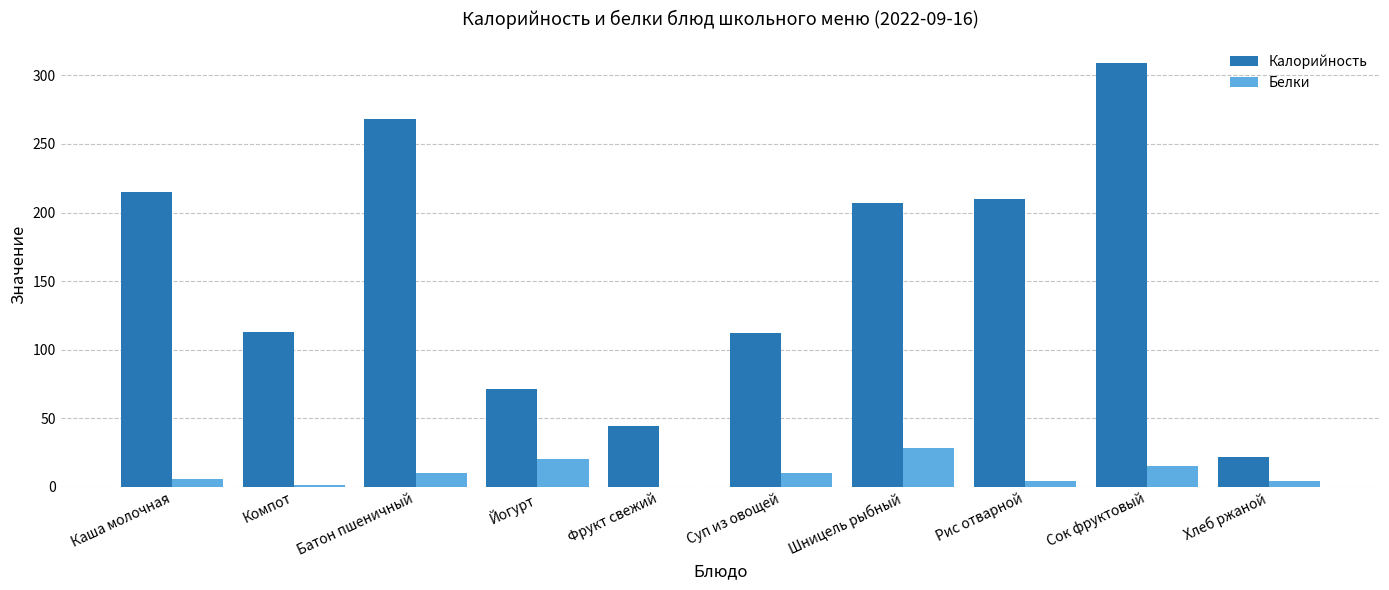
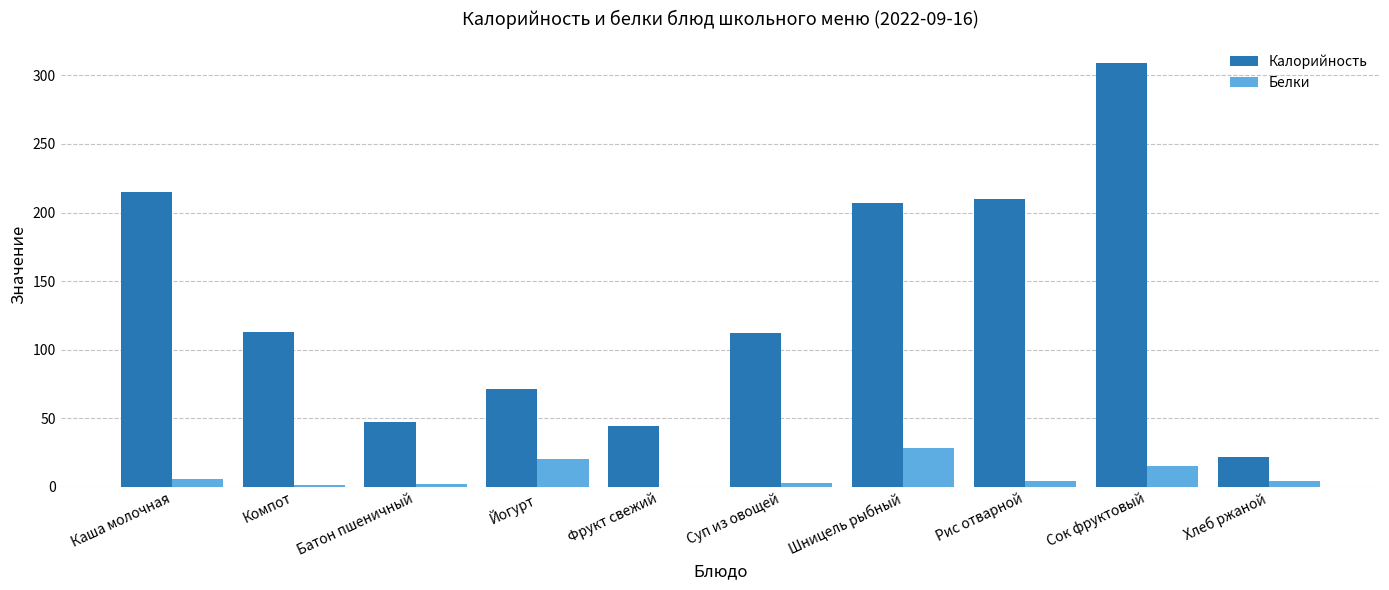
Калорийность, Батон пшеничный: 268 -> 47
Белки, Батон пшеничный: 10 -> 2
Белки, Суп из овощей: 10 -> 3
